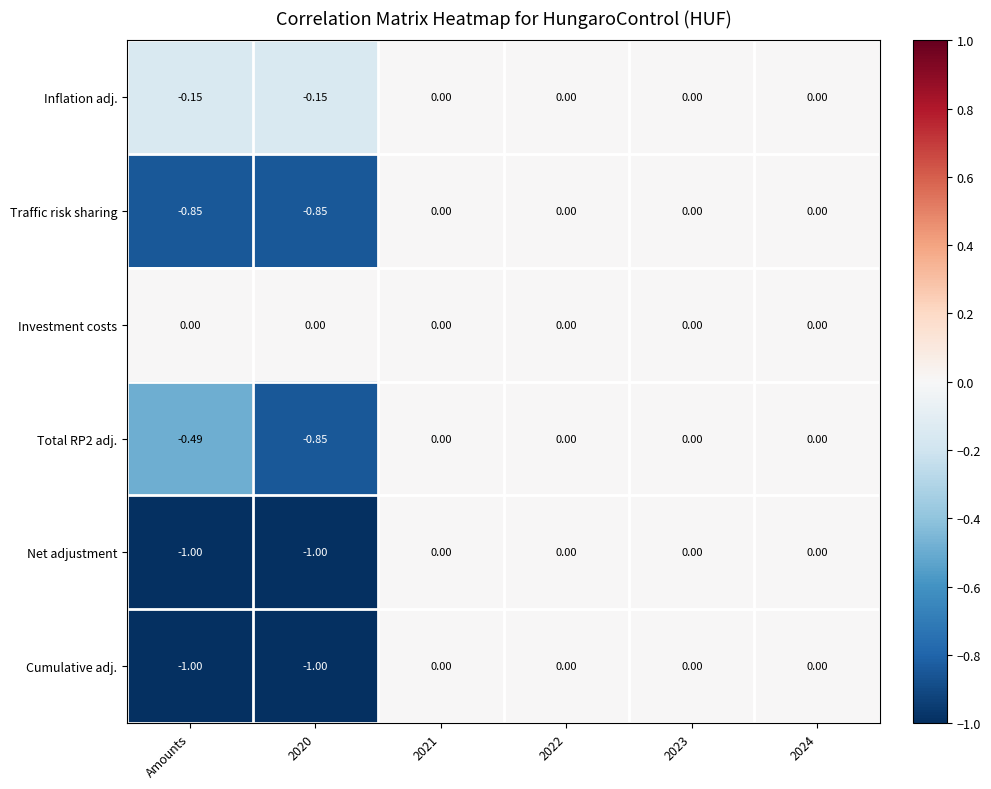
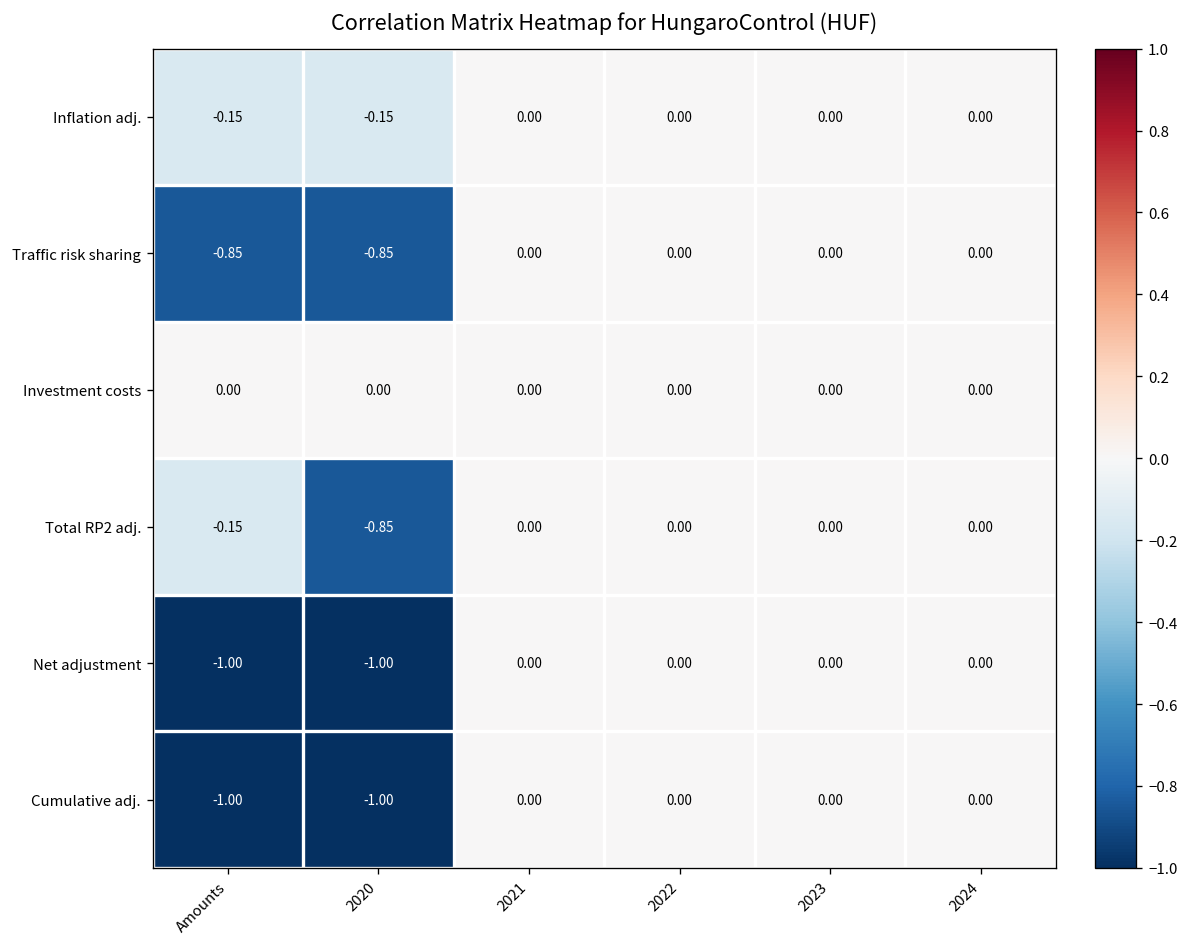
Total RP2 adj., Amounts: -0.49 -> -0.15
